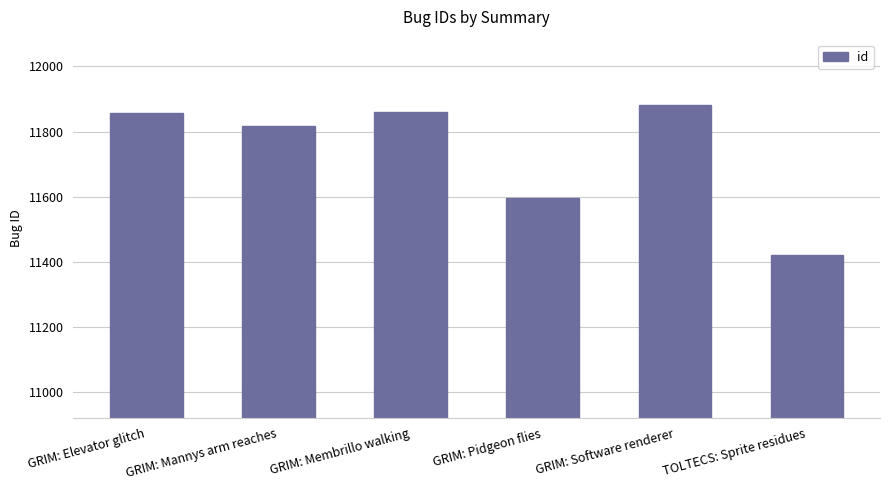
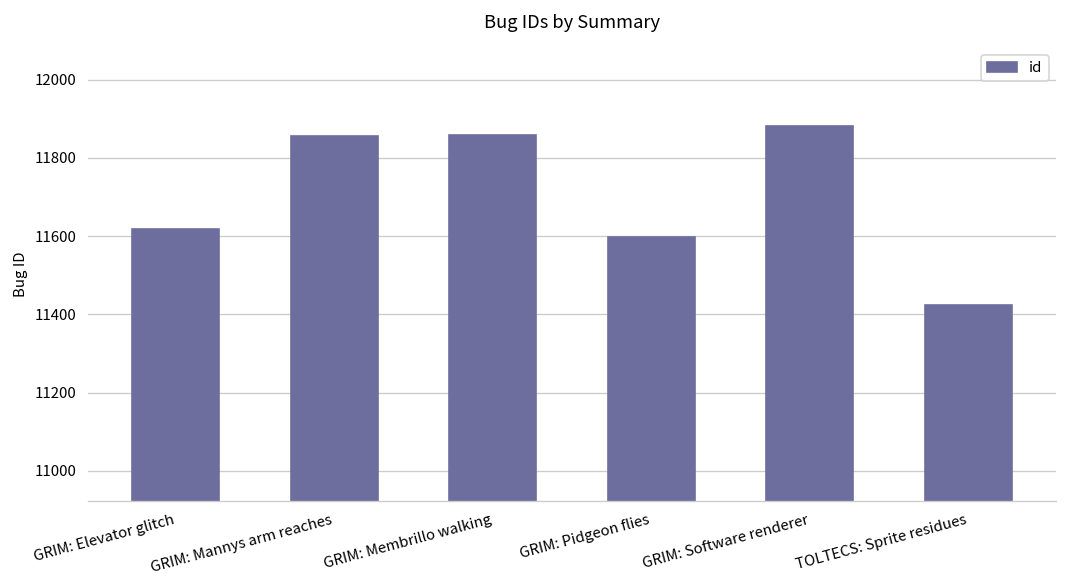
GRIM: Elevator glitch: 11860 -> 11620
GRIM: Mannys arm reaches: 11820 -> 11860
